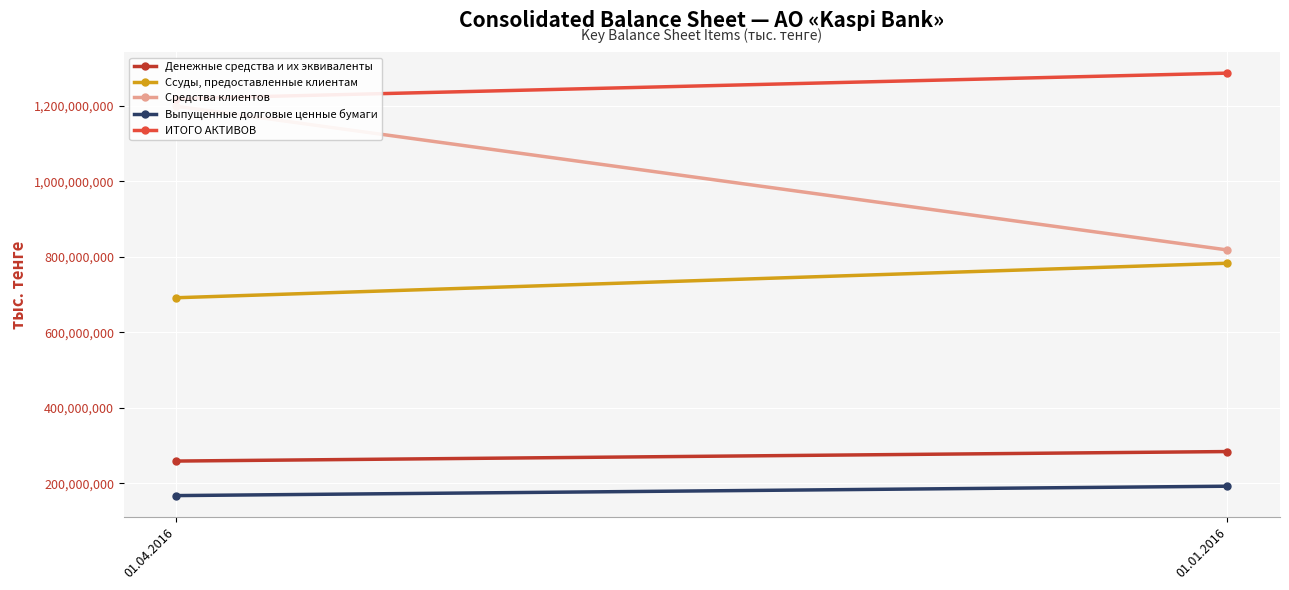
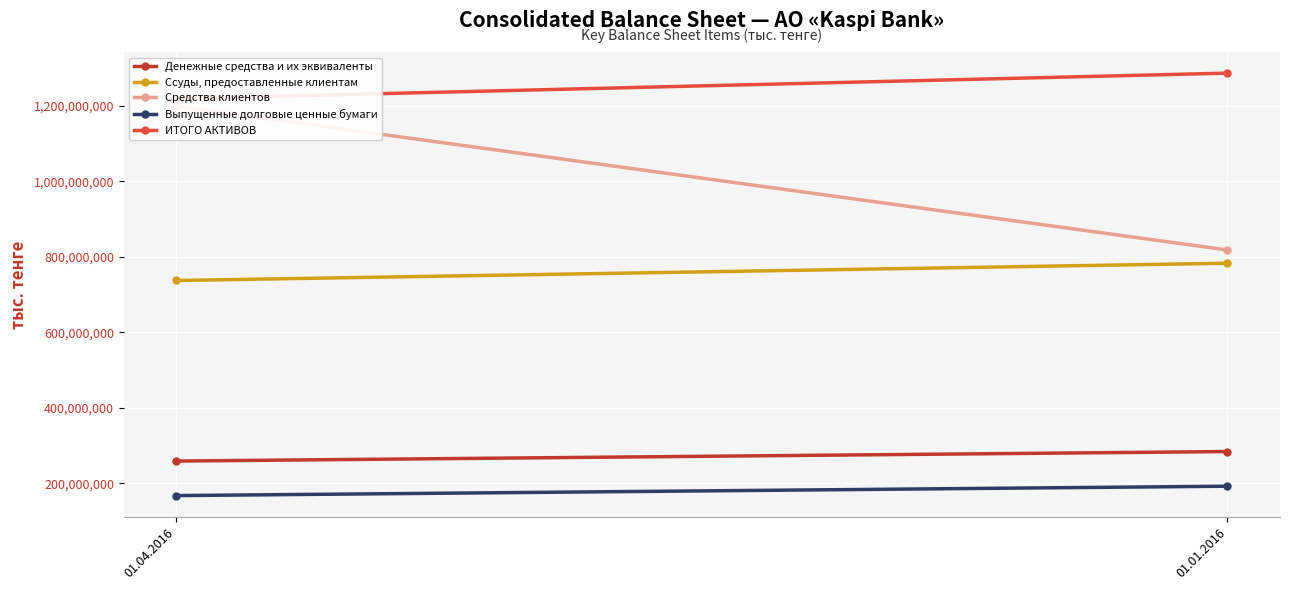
Ссуды, предоставленные клиентам, 01.04.2016: 690,000,000 -> 740,000,000
